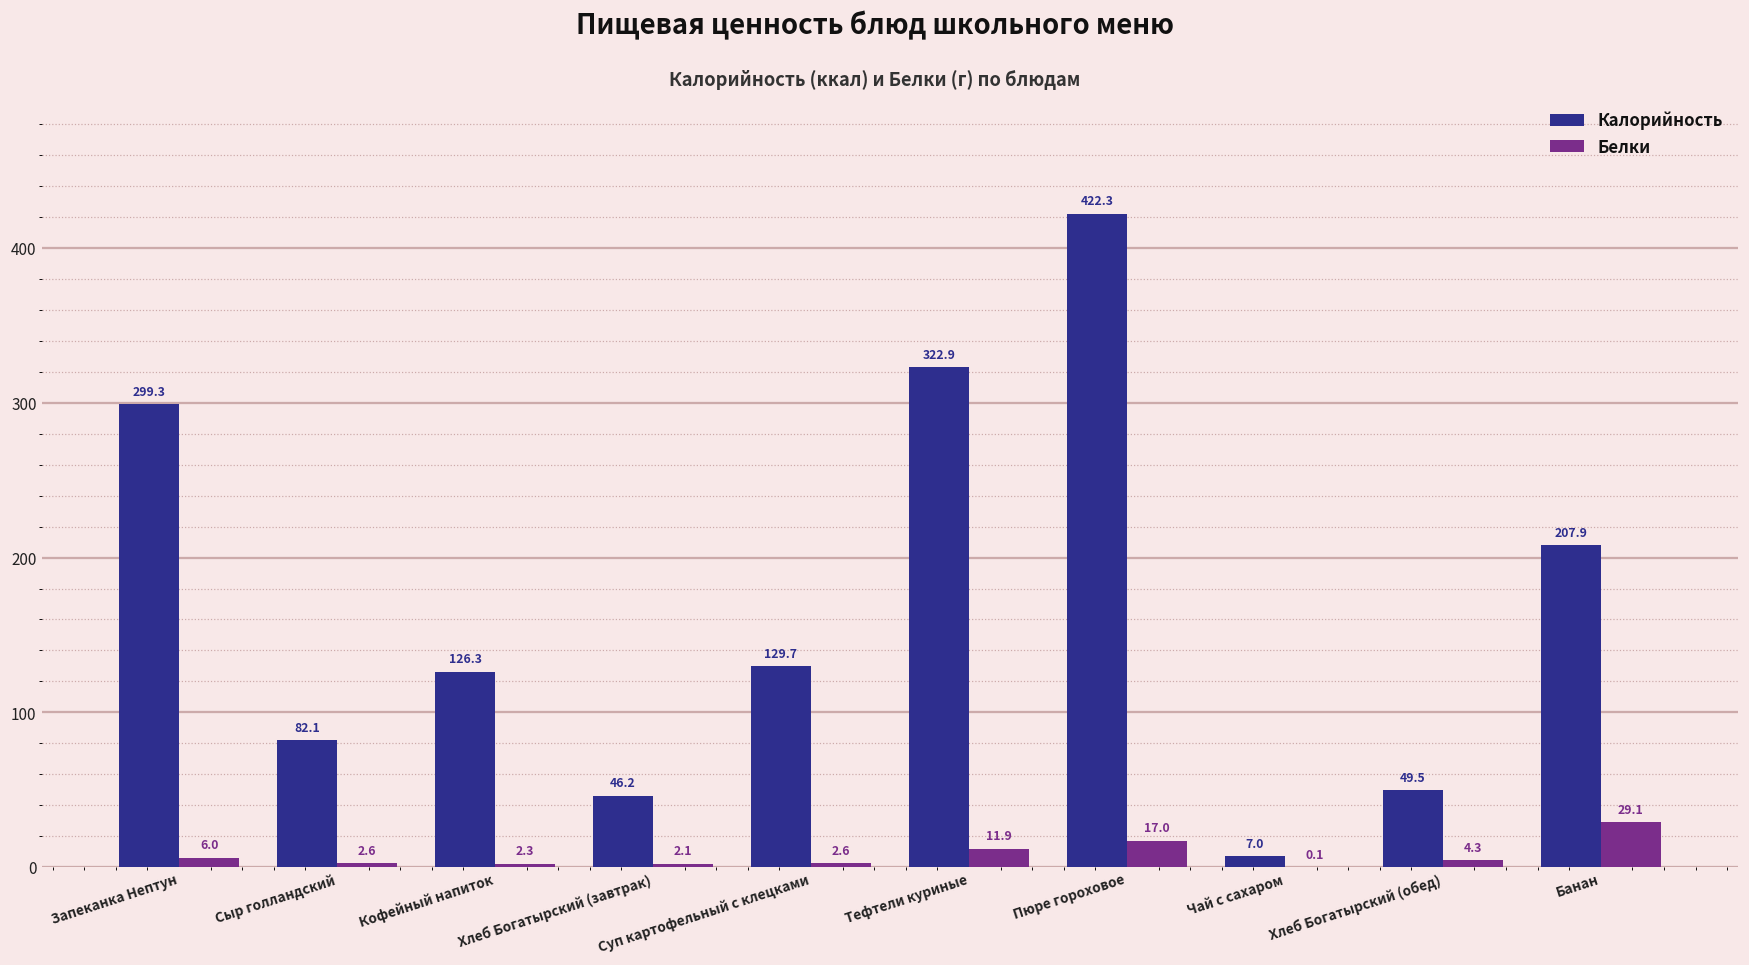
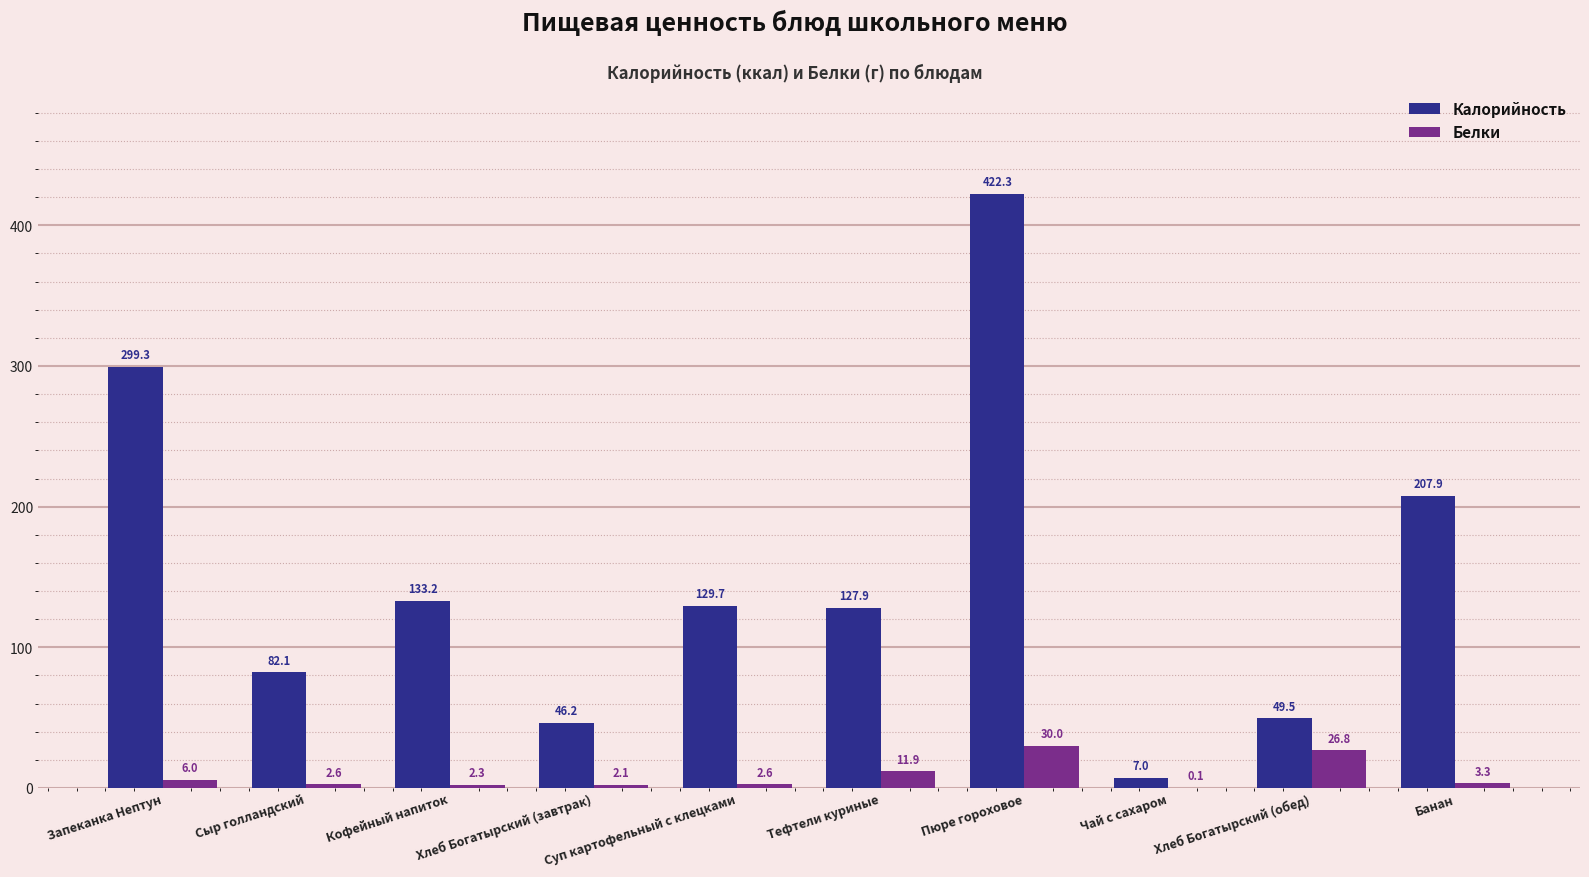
Калорийность, Кофейный напиток: 126.3 -> 133.2
Калорийность, Тефтели куриные: 322.9 -> 127.9
Белки, Пюре гороховое: 17.0 -> 30.0
Белки, Хлеб Богатырский (обед): 4.3 -> 26.8
Белки, Банан: 29.1 -> 3.3
